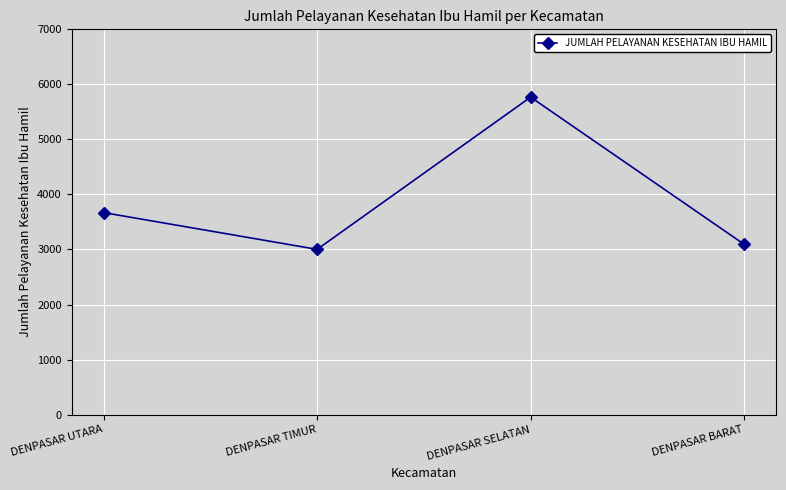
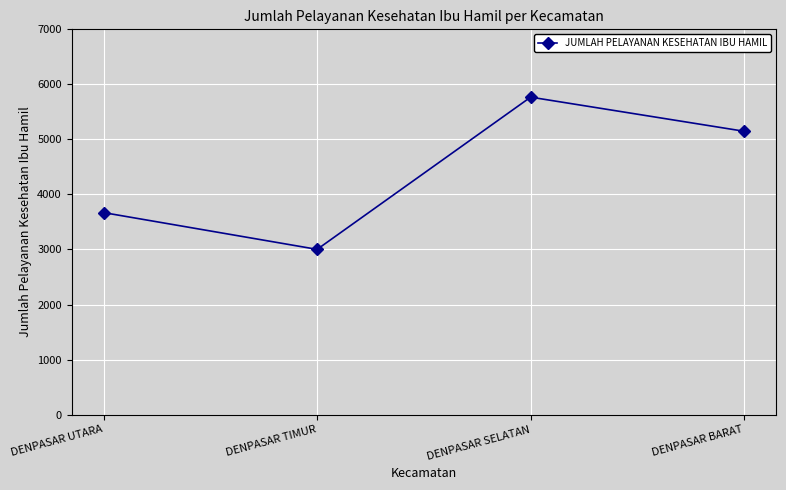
DENPASAR BARAT: 3100 -> 5100
